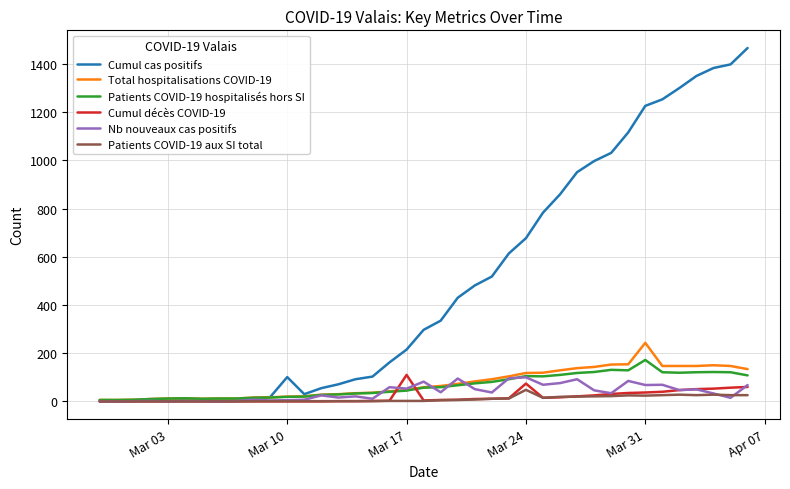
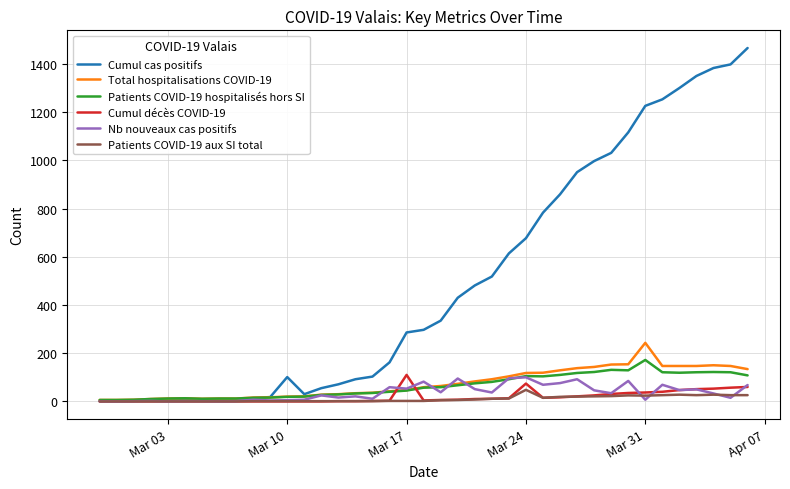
Cumul cas positifs, Mar 17: 220 -> 290
Nb nouveaux cas positifs, Mar 31: 70 -> 10
